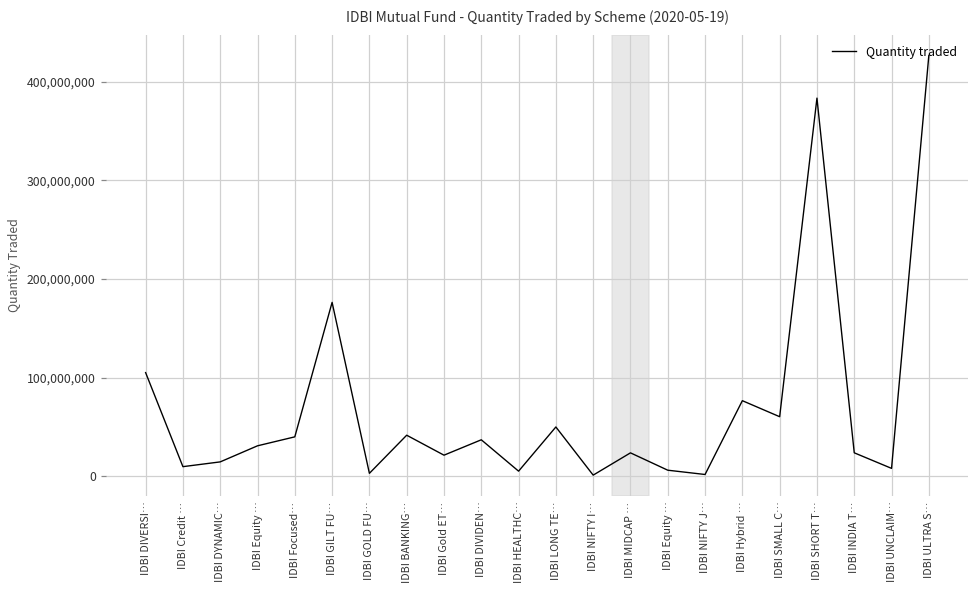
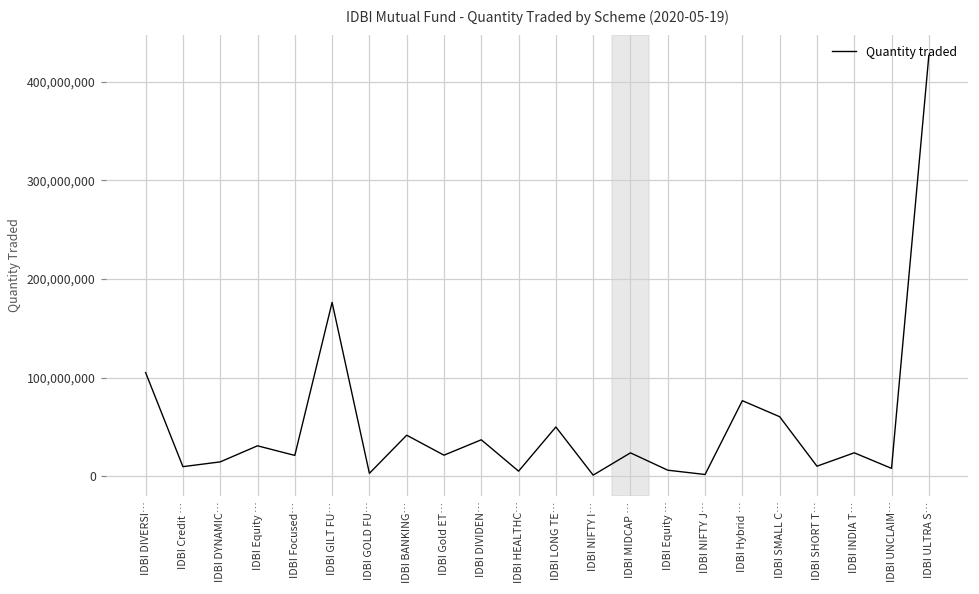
IDBI Focused…: 40,000,000 -> 20,000,000
IDBI SHORT T…: 380,000,000 -> 10,000,000
